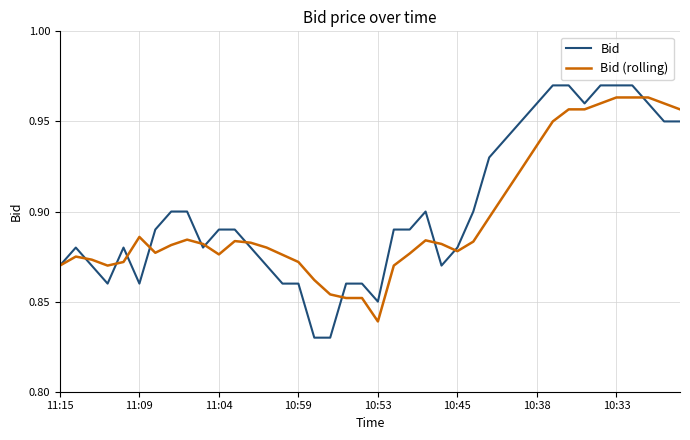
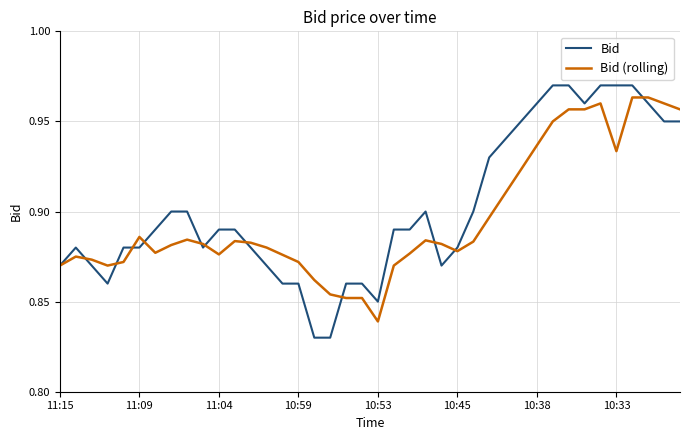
Bid, 11:09: 0.86 -> 0.88
Bid (rolling), 10:33: 0.963 -> 0.934
